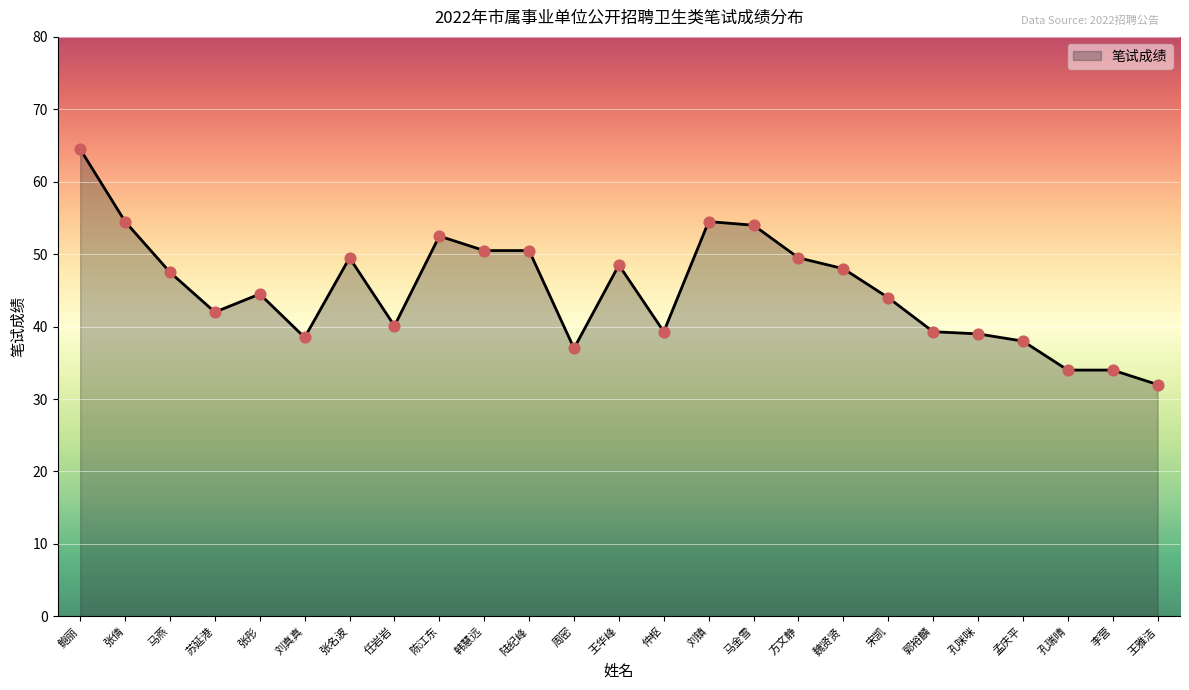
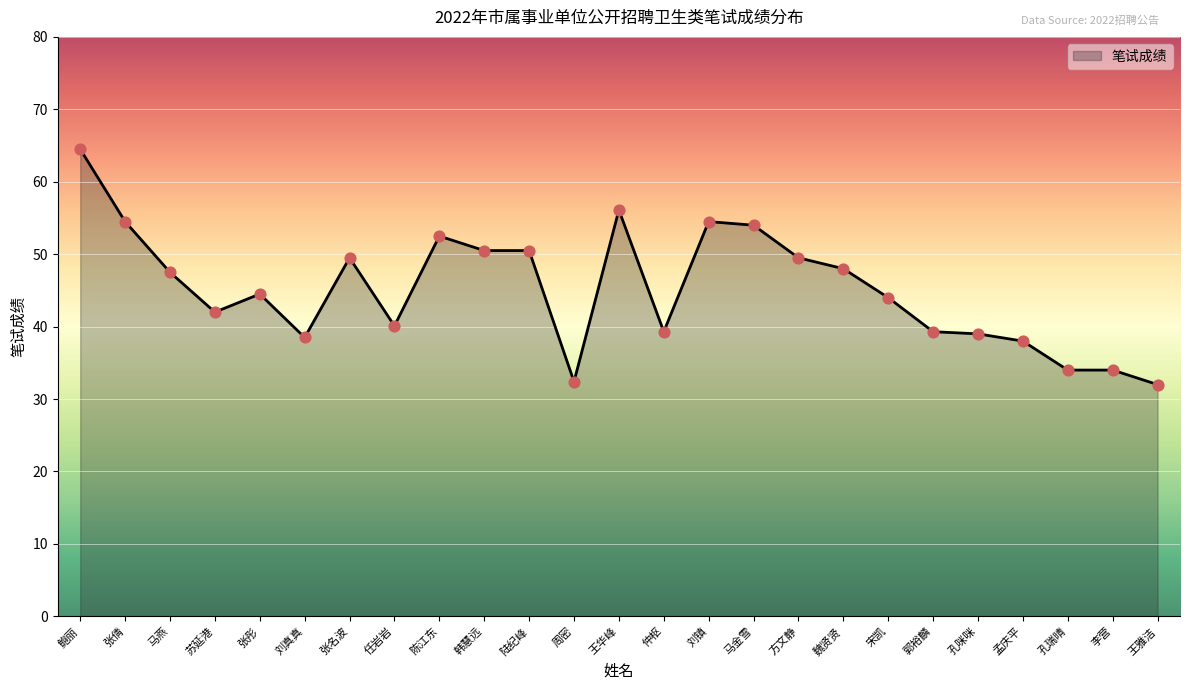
周密: 37 -> 32
王华峰: 49 -> 56
